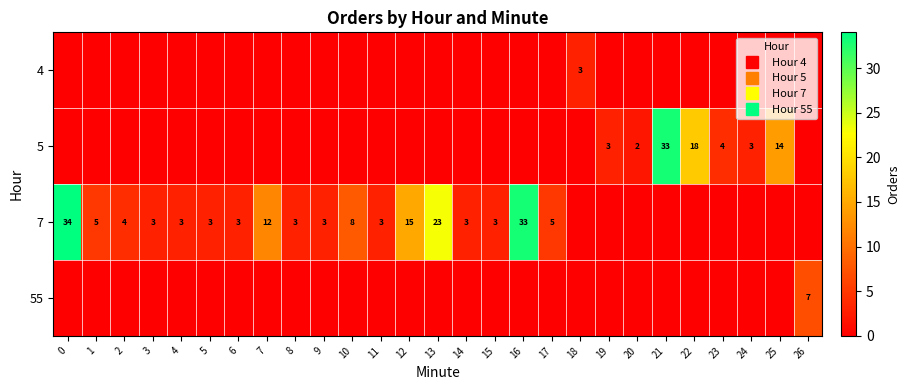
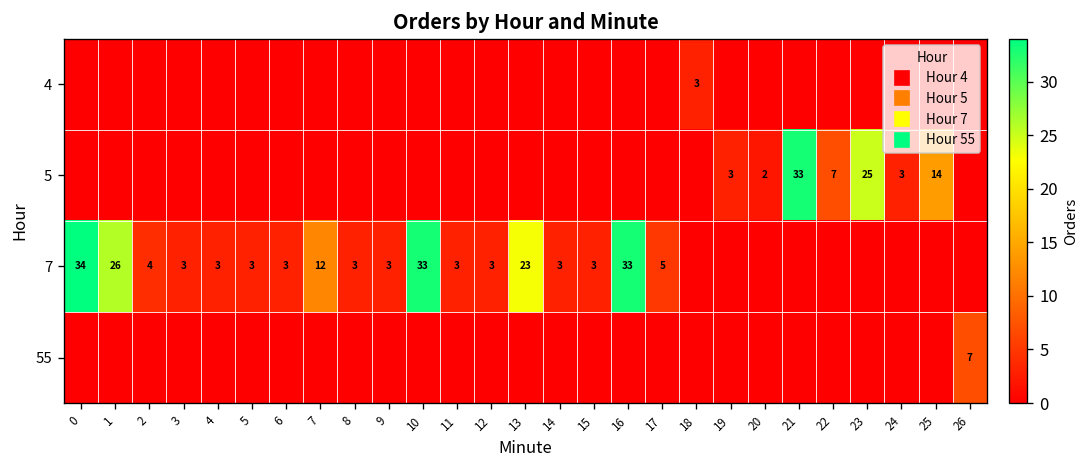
5, 22: 18 -> 7
5, 23: 4 -> 25
7, 1: 5 -> 26
7, 10: 8 -> 33
7, 12: 15 -> 3
